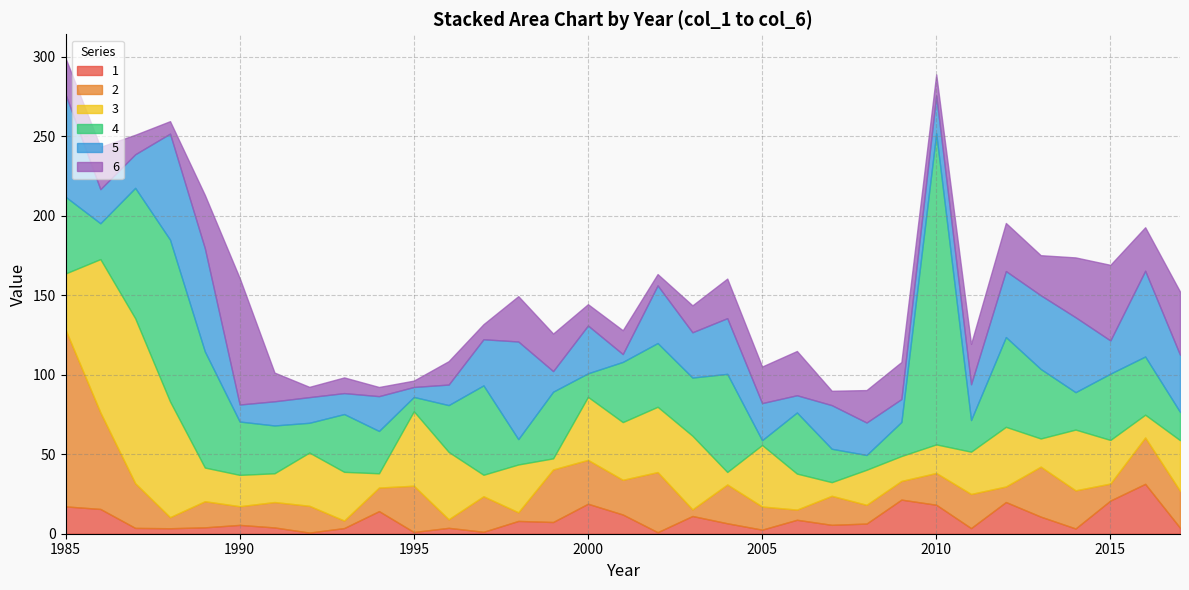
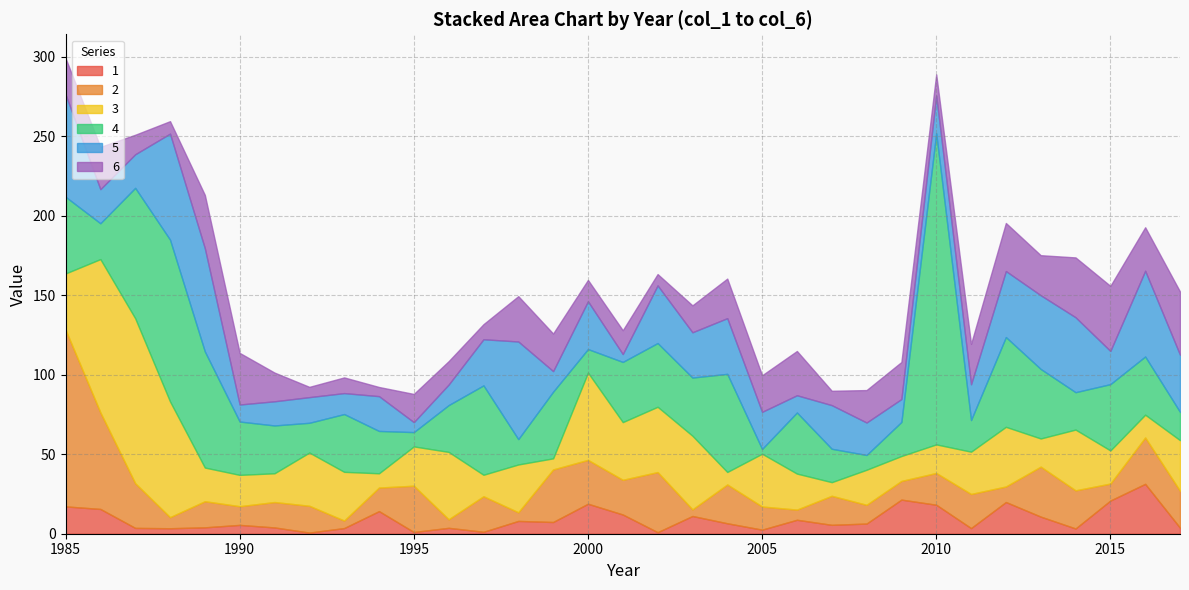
6, 1990: 80 -> 32
3, 1995: 47 -> 25
6, 1995: 4 -> 18
3, 2000: 40 -> 55
3, 2005: 39 -> 33
3, 2015: 27 -> 21
6, 2015: 48 -> 41
